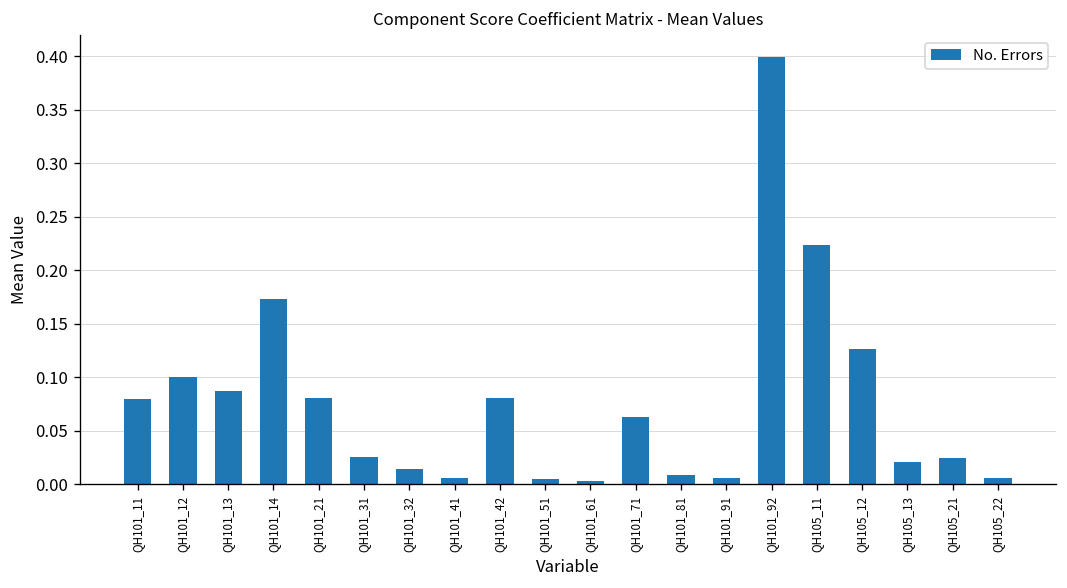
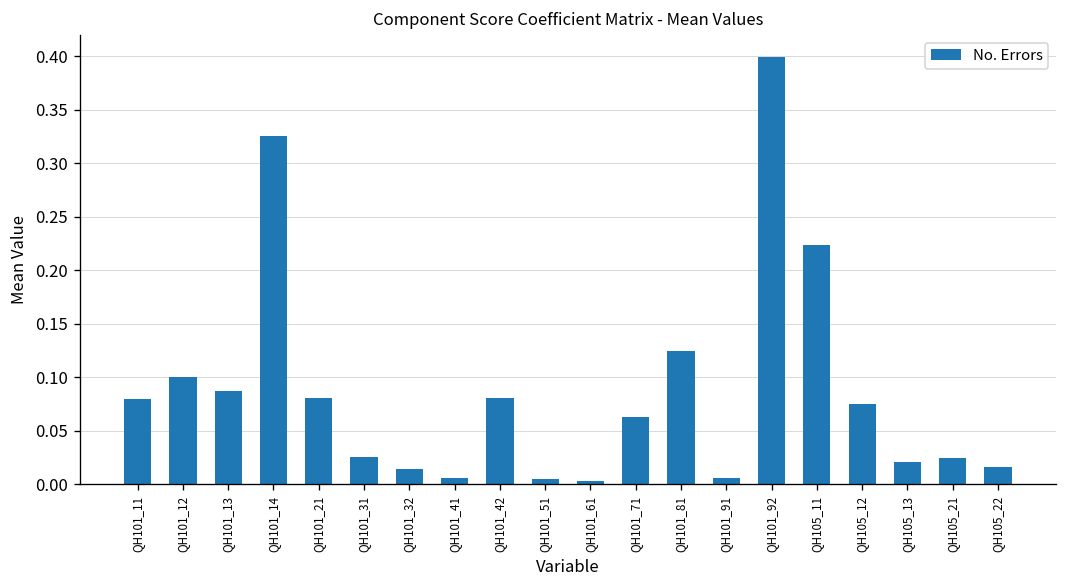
QH101_14: 0.17 -> 0.33
QH101_81: 0.01 -> 0.12
QH105_12: 0.13 -> 0.08
QH105_22: 0.01 -> 0.02
